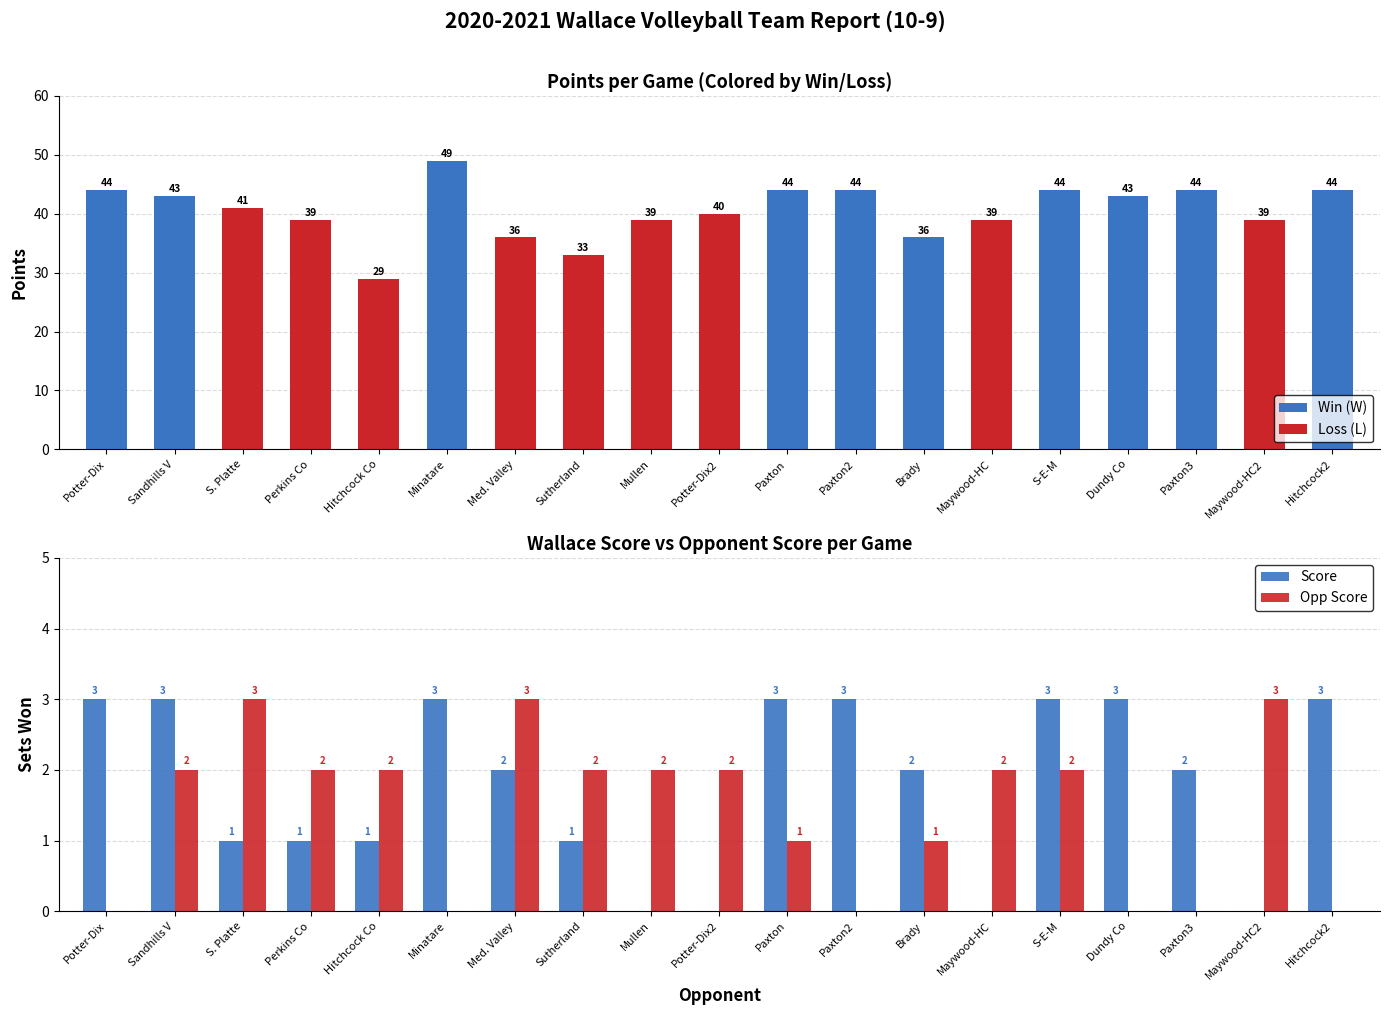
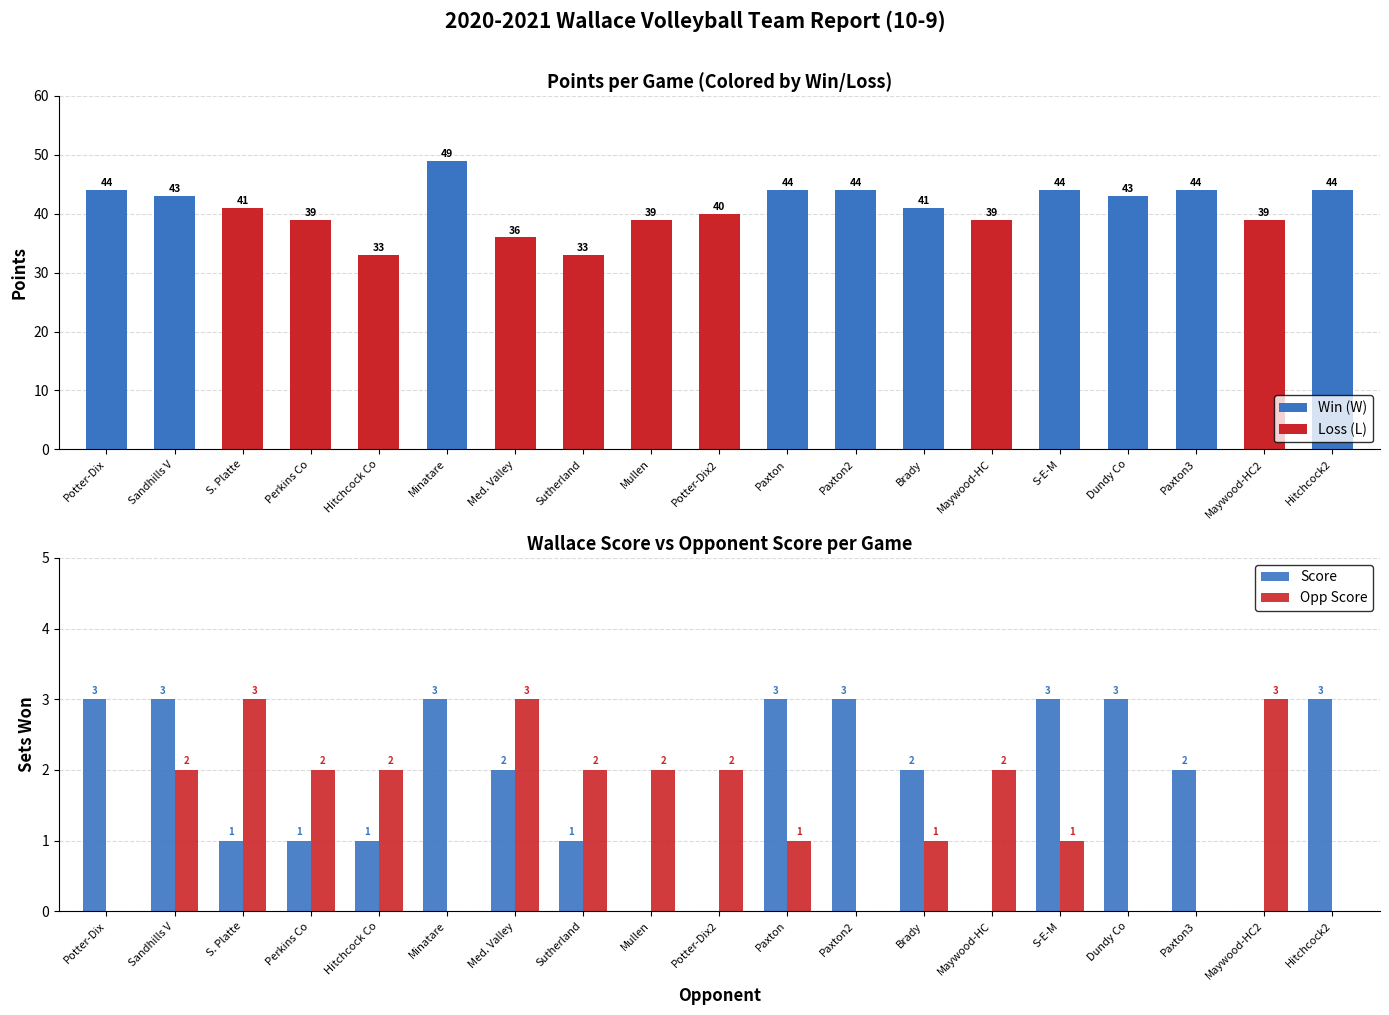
Points per Game (Colored by Win/Loss), Hitchcock Co: 29 -> 33
Points per Game (Colored by Win/Loss), Brady: 36 -> 41
Wallace Score vs Opponent Score per Game, Opp Score, S-E-M: 2 -> 1
